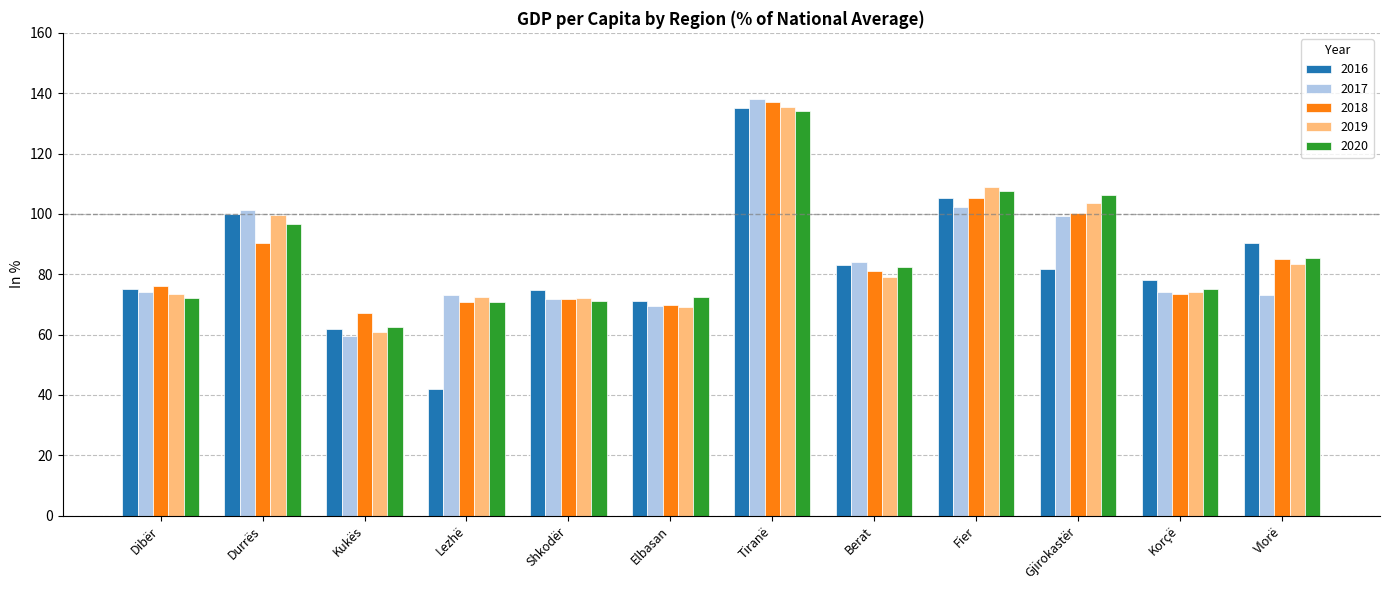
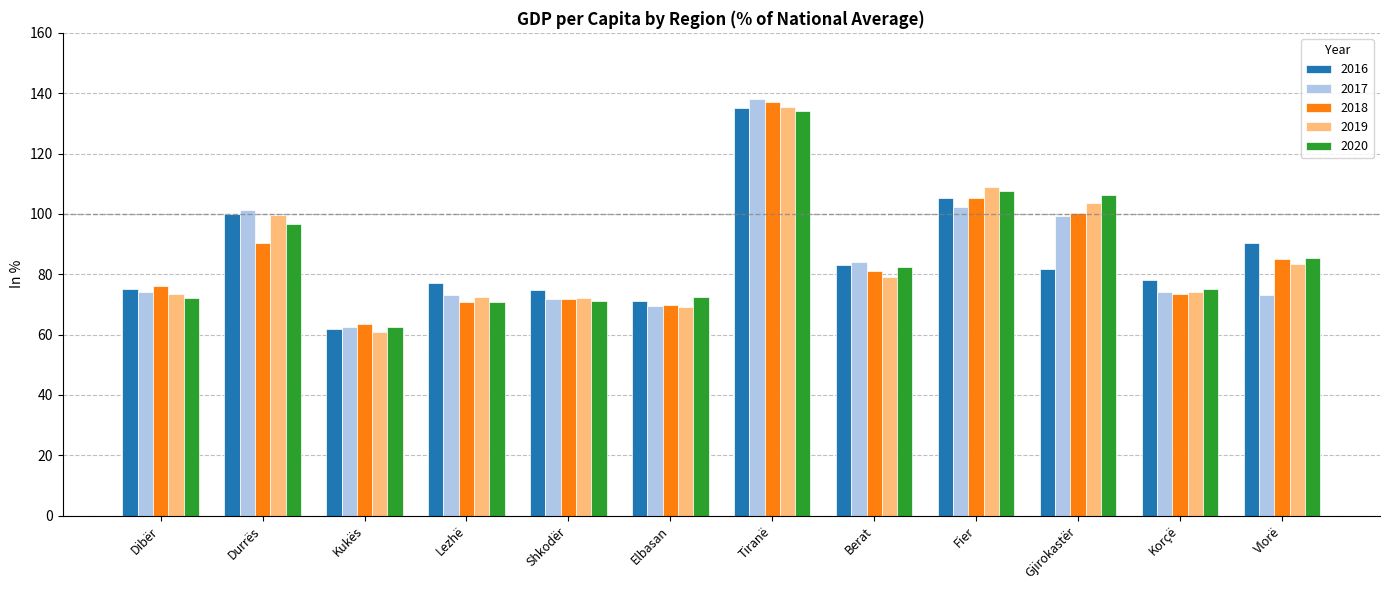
2017, Kukës: 60 -> 63
2018, Kukës: 67 -> 64
2016, Lezhë: 42 -> 77
